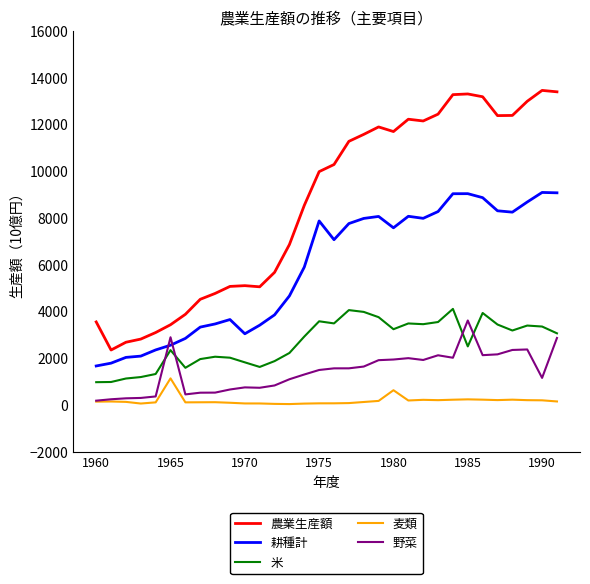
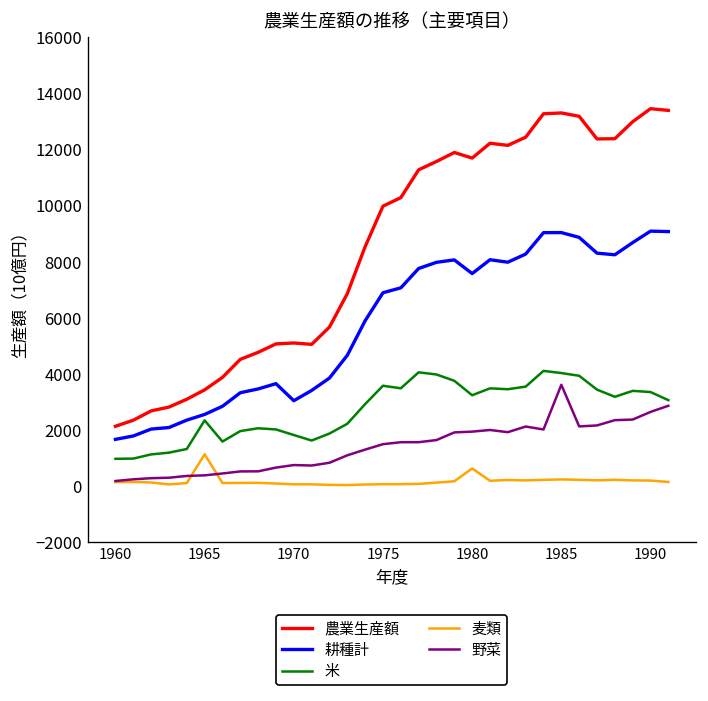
農業生産額, 1960: 3500 -> 2100
野菜, 1965: 2900 -> 400
耕種計, 1975: 7900 -> 6900
米, 1985: 2500 -> 4000
野菜, 1990: 1100 -> 2600
